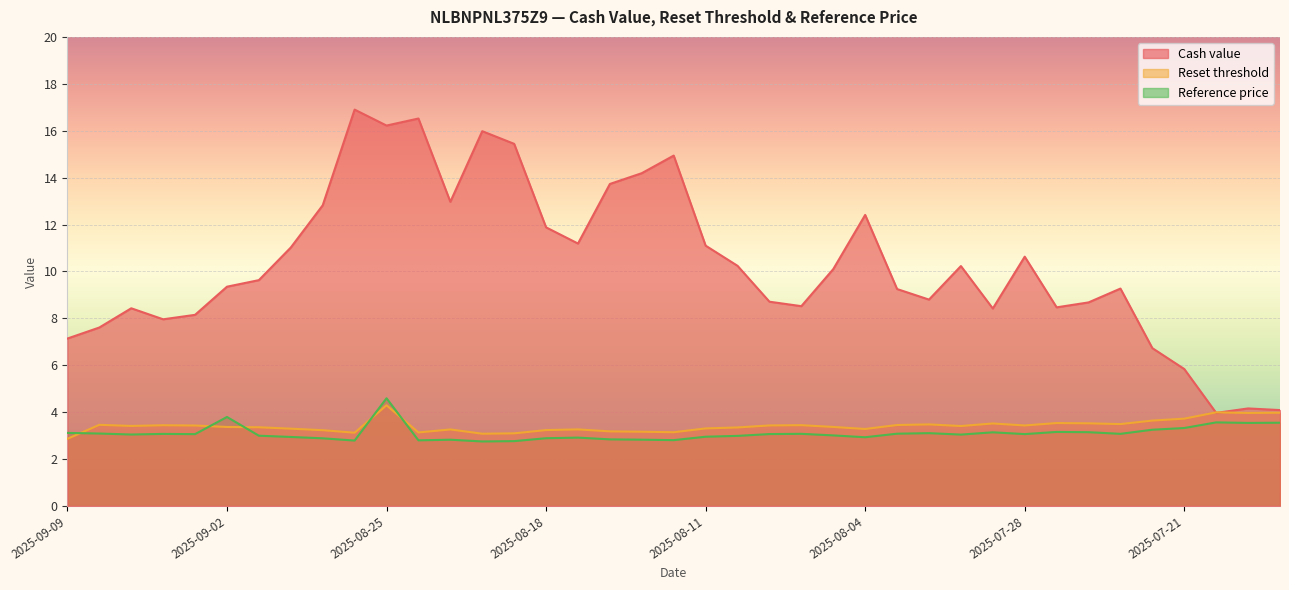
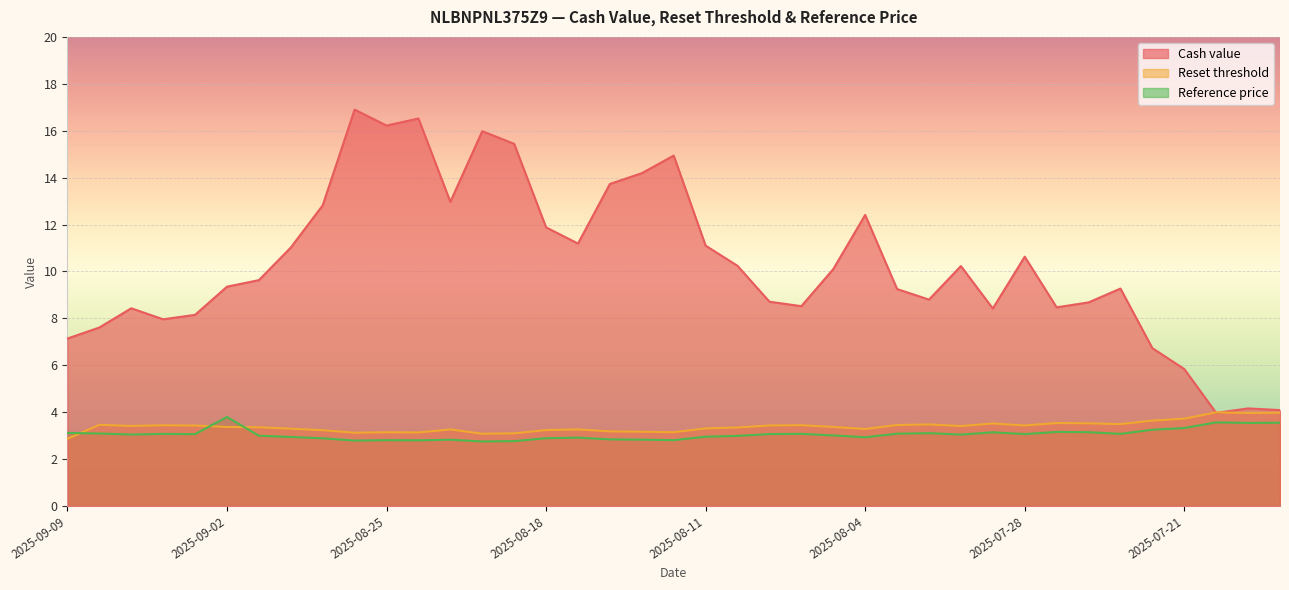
Reset threshold, 2025-08-25: 4.3 -> 3.1
Reference price, 2025-08-25: 4.6 -> 2.8
